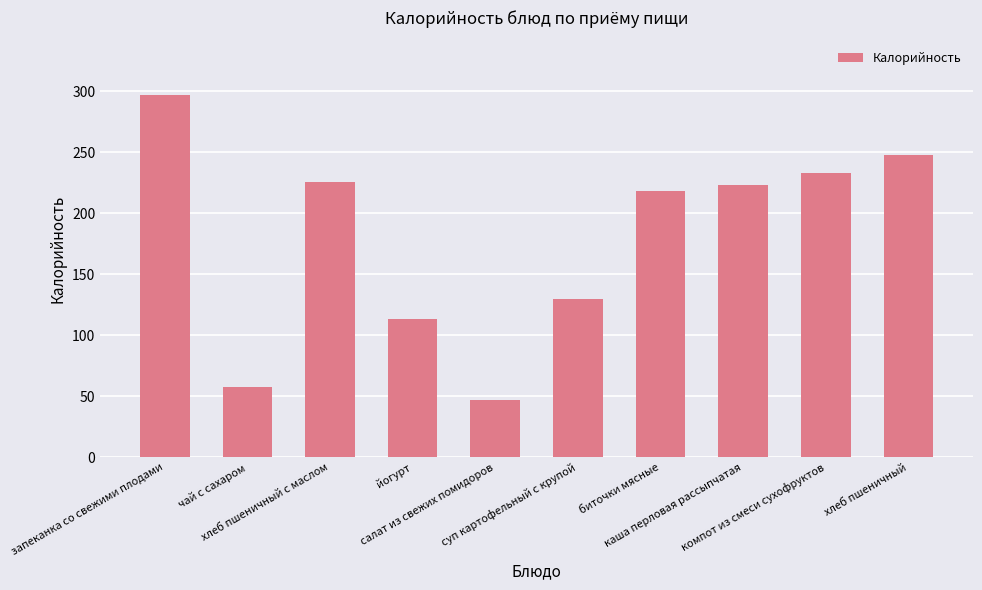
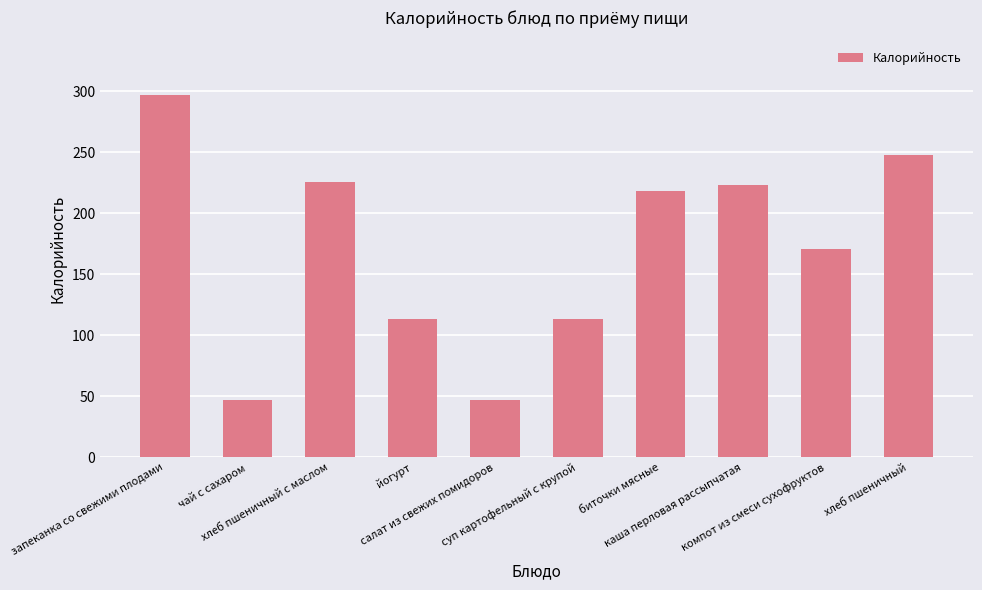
чай с сахаром: 58 -> 47
суп картофельный с крупой: 130 -> 113
компот из смеси сухофруктов: 233 -> 171
